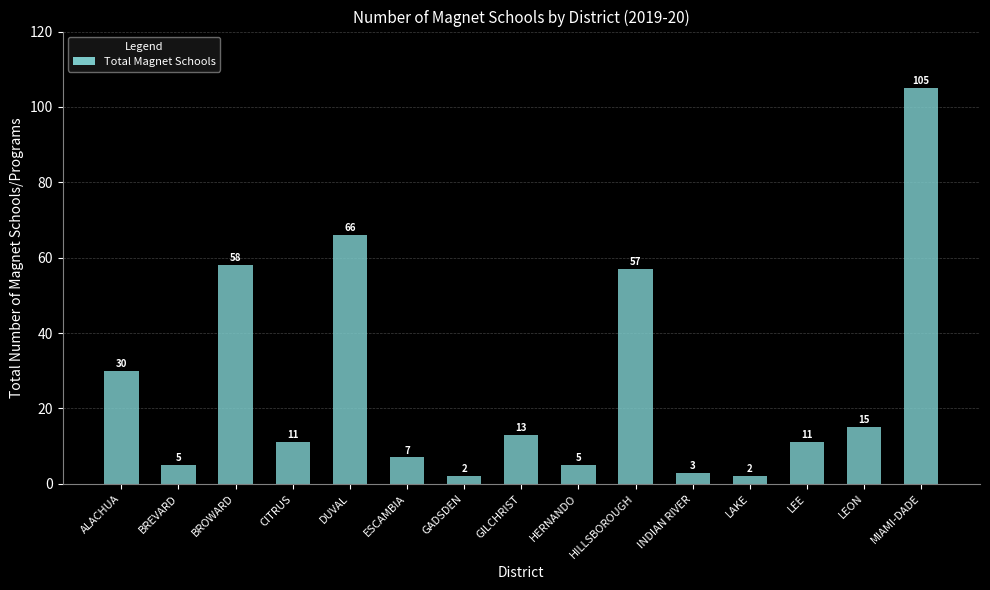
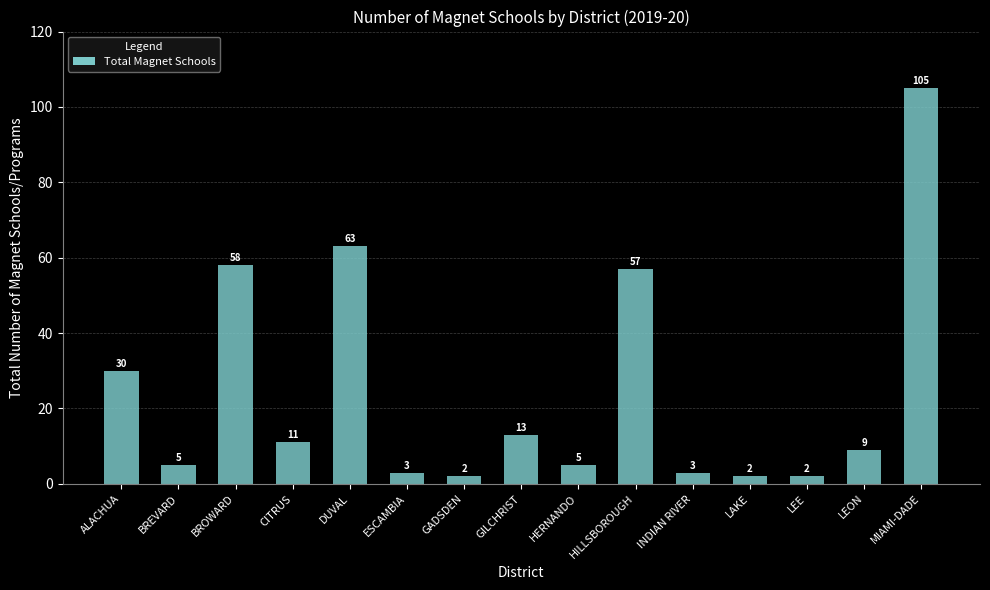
DUVAL: 66 -> 63
ESCAMBIA: 7 -> 3
LEE: 11 -> 2
LEON: 15 -> 9
